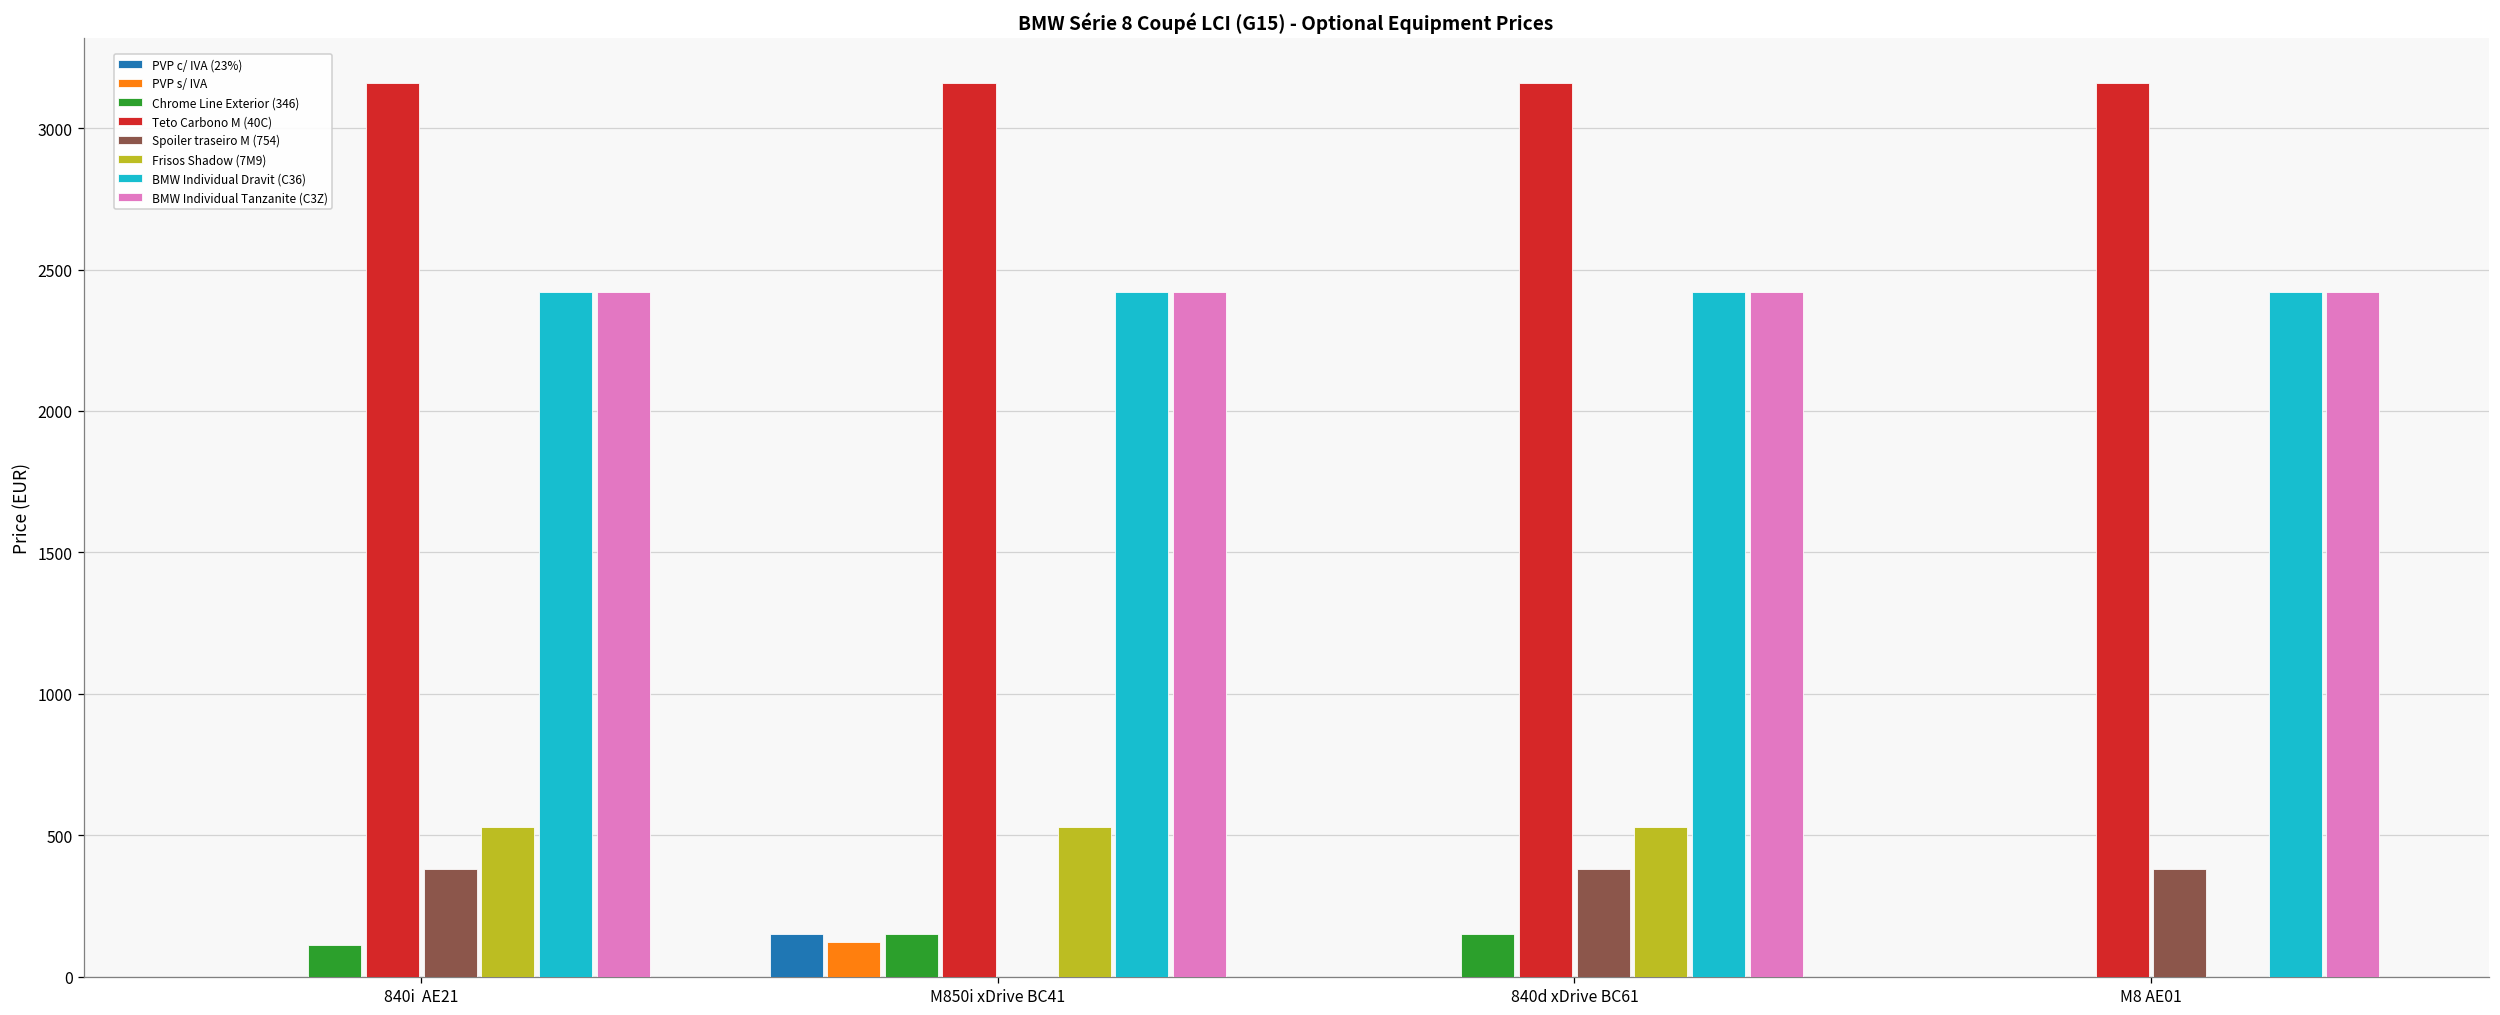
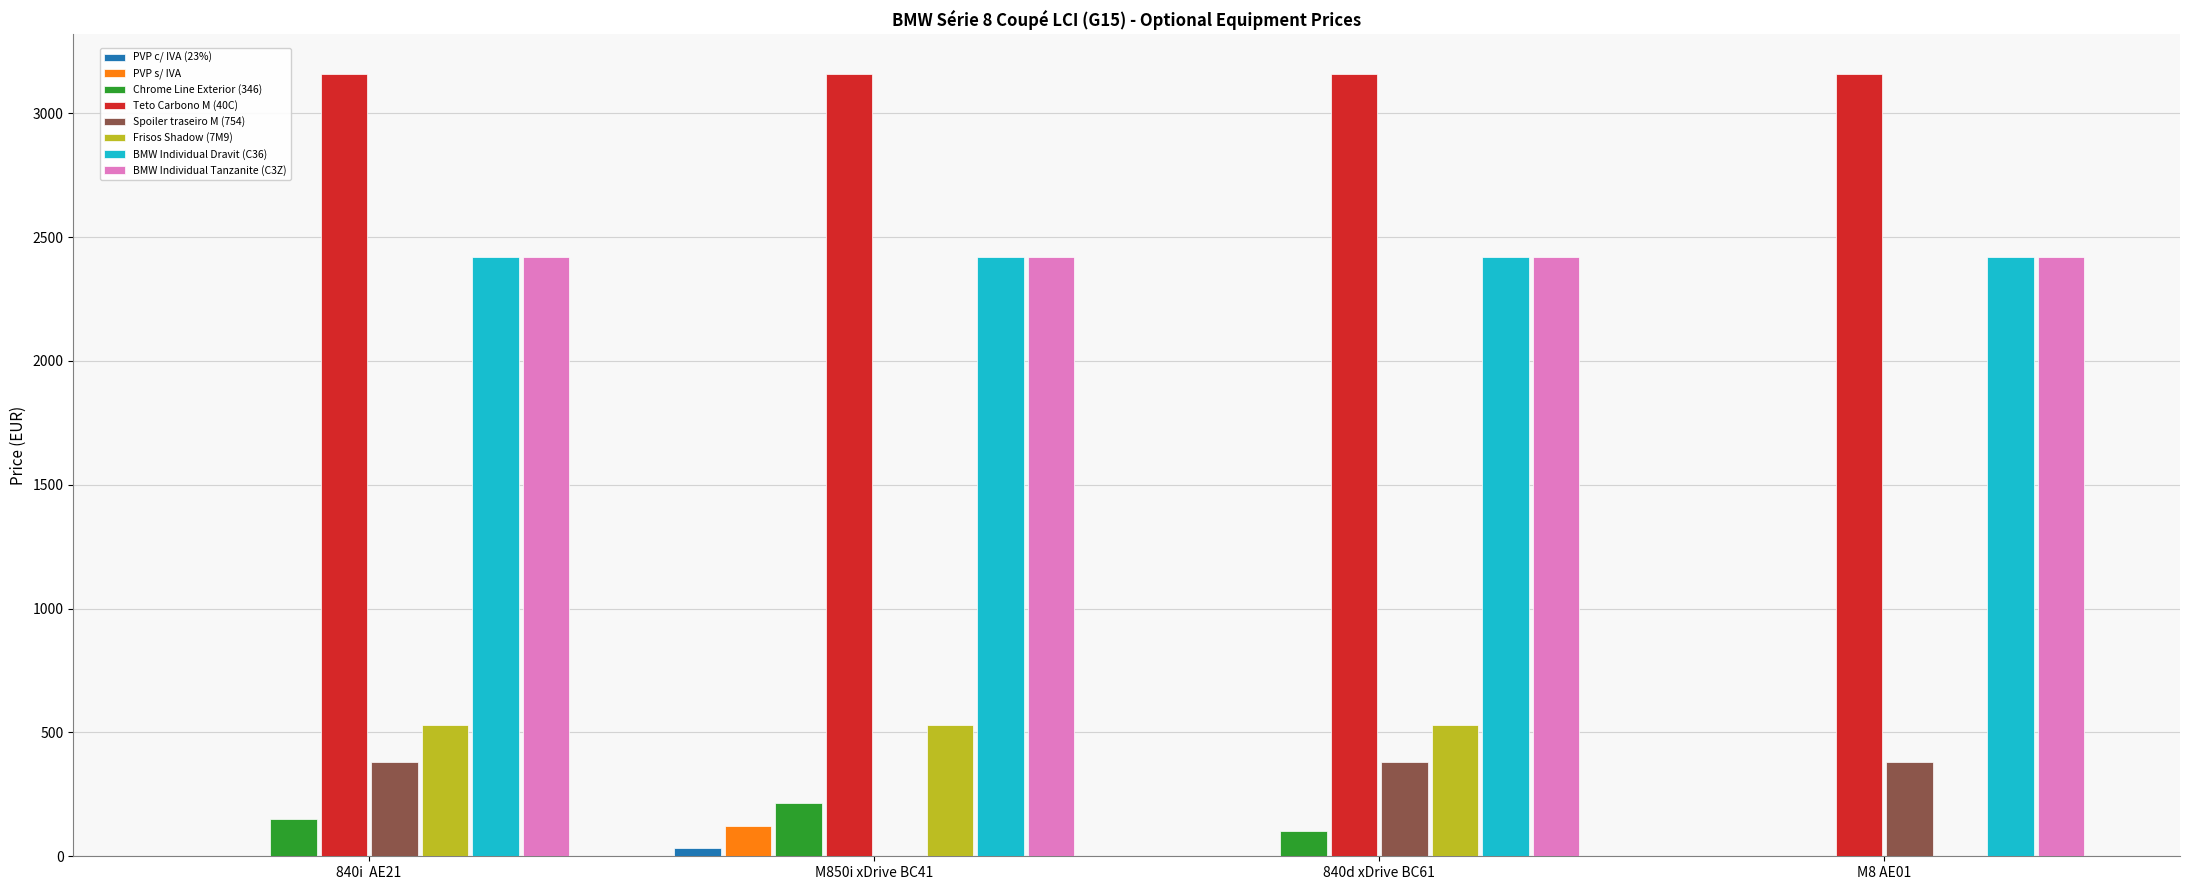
Chrome Line Exterior (346), 840i AE21: 110 -> 150
PVP c/ IVA (23%), M850i xDrive BC41: 150 -> 30
Chrome Line Exterior (346), M850i xDrive BC41: 150 -> 220
Chrome Line Exterior (346), 840d xDrive BC61: 150 -> 100
